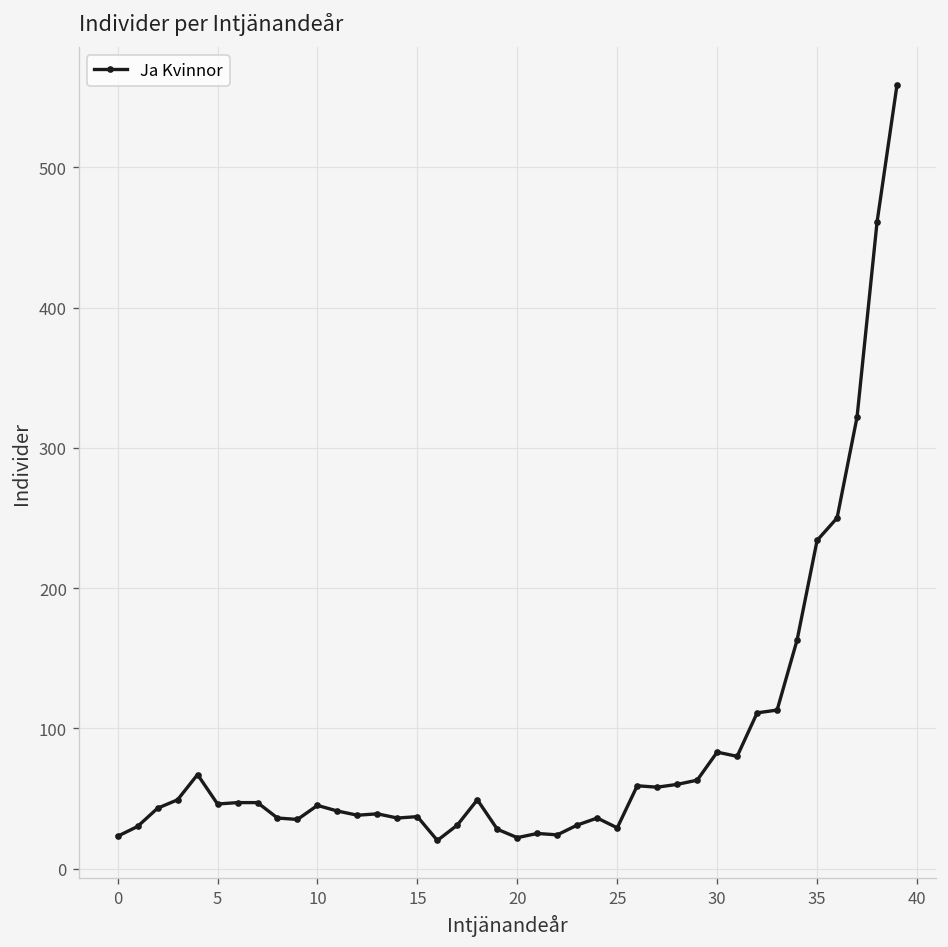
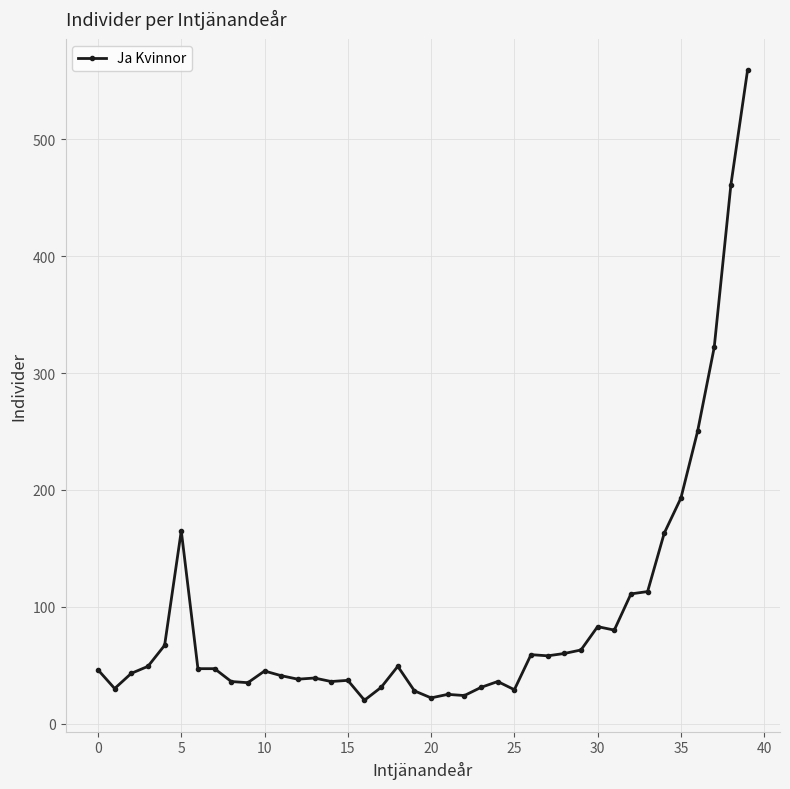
0: 23 -> 46
5: 46 -> 165
35: 234 -> 193
